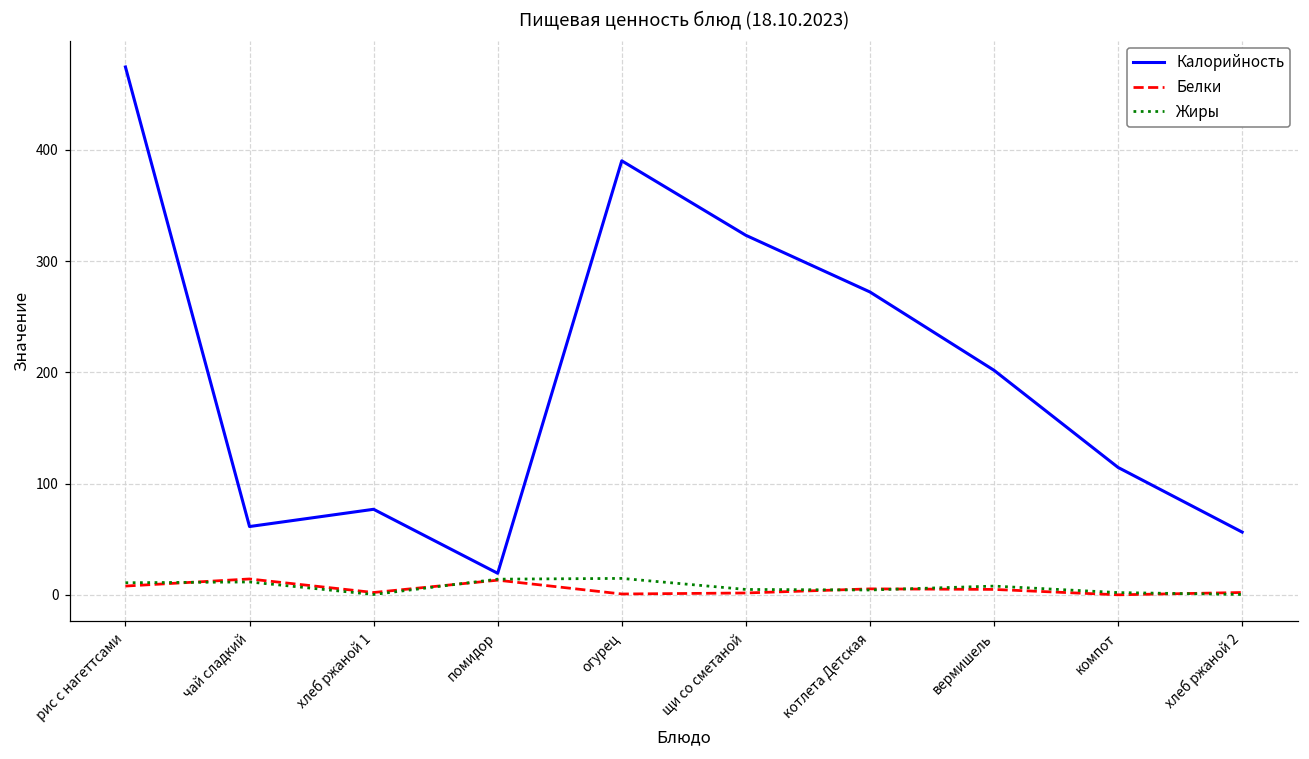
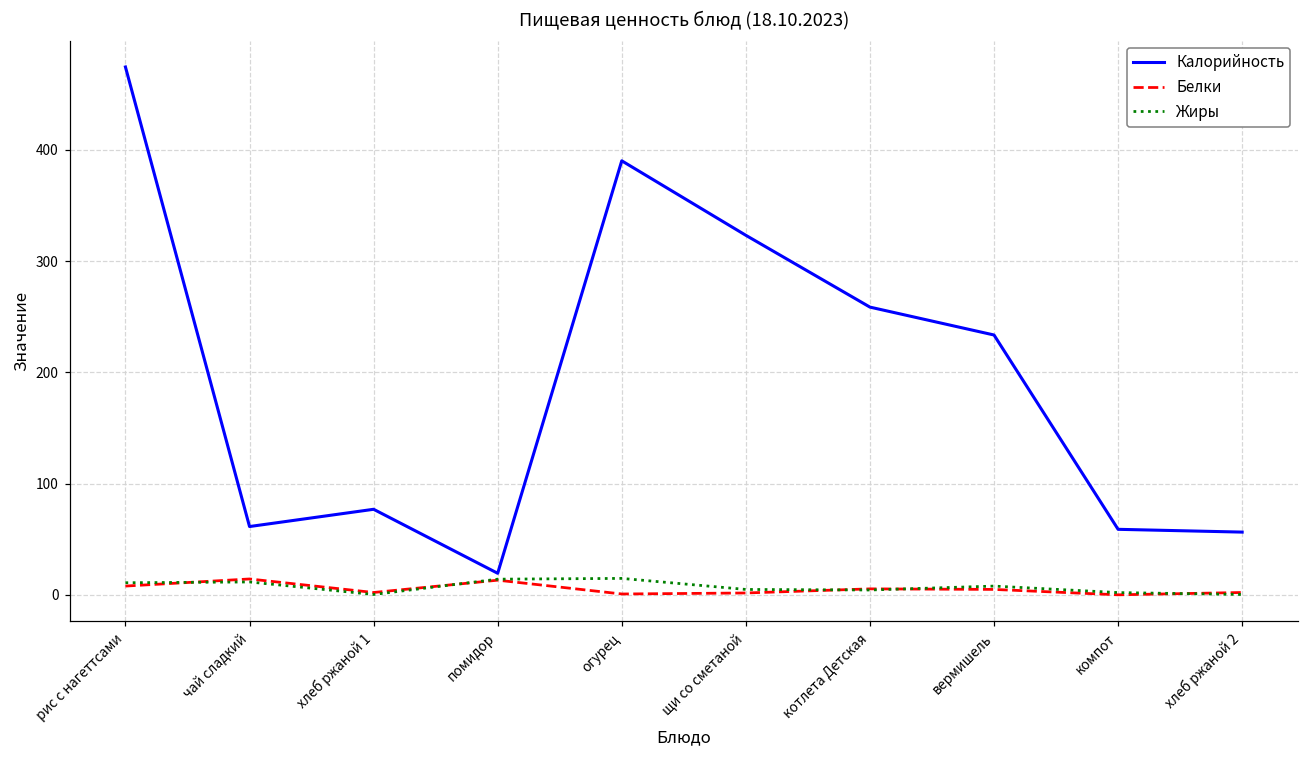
Калорийность, котлета Детская: 272 -> 259
Калорийность, вермишель: 202 -> 234
Калорийность, компот: 115 -> 59
